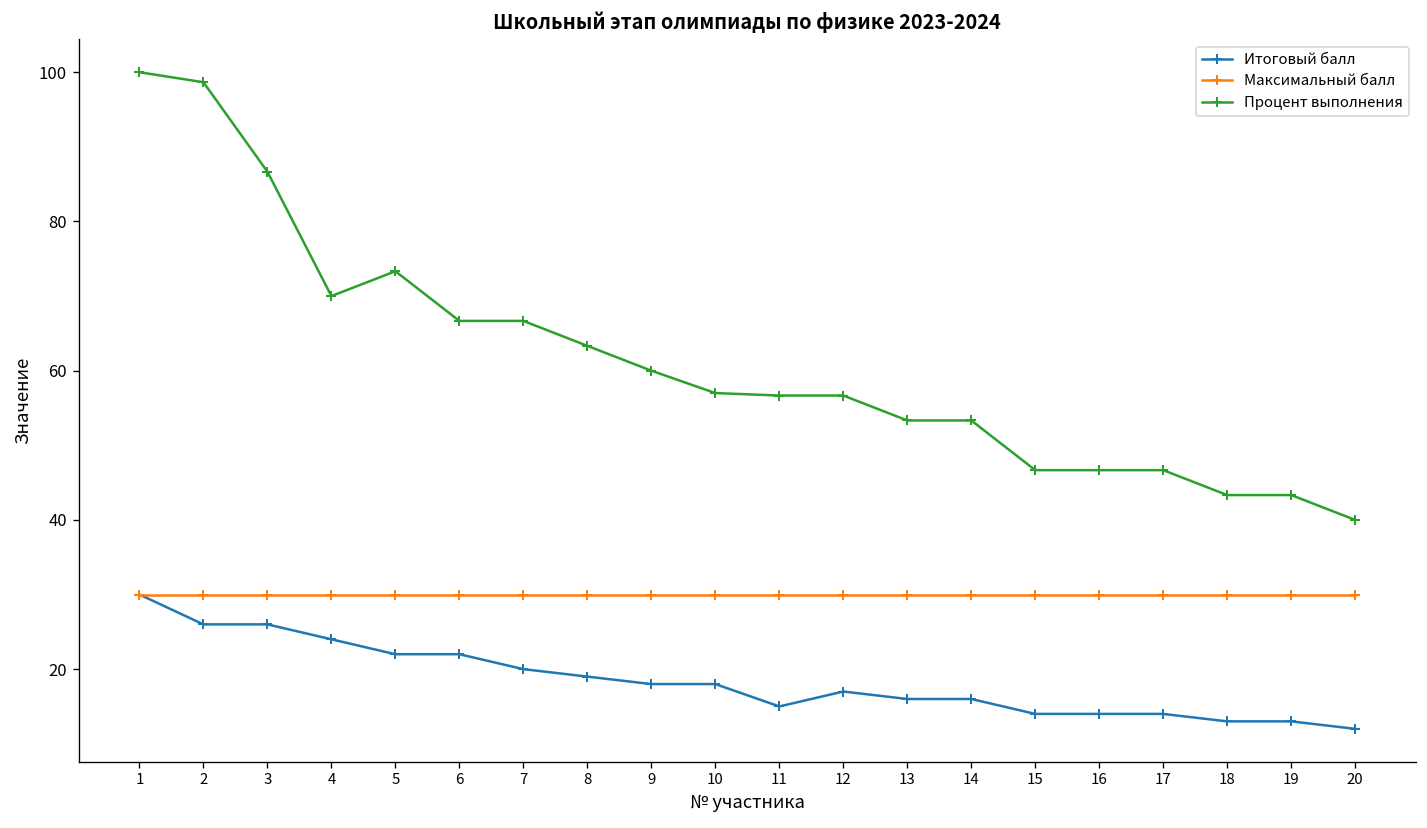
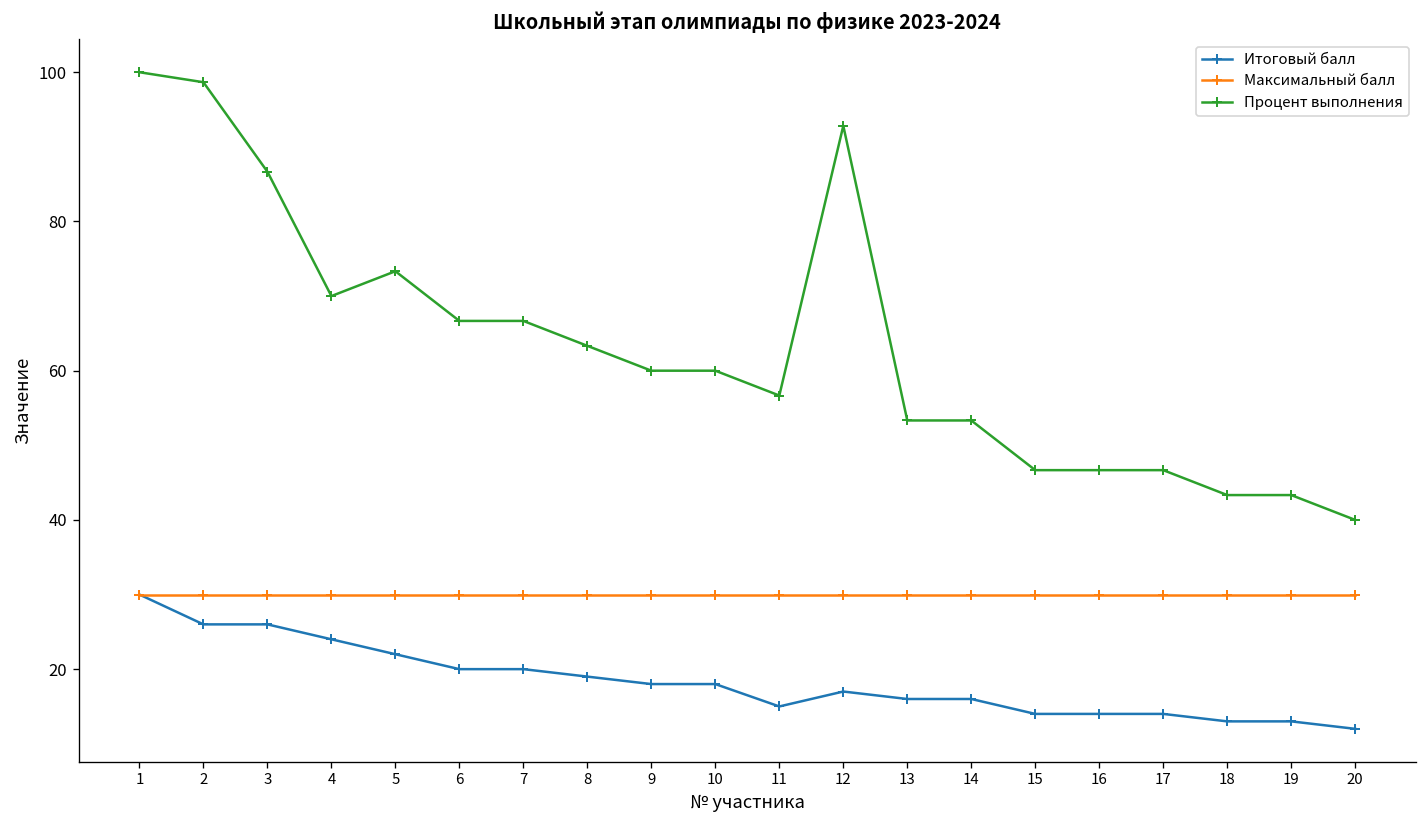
Итоговый балл, 6: 22 -> 20
Процент выполнения, 10: 57 -> 60
Процент выполнения, 12: 57 -> 93
